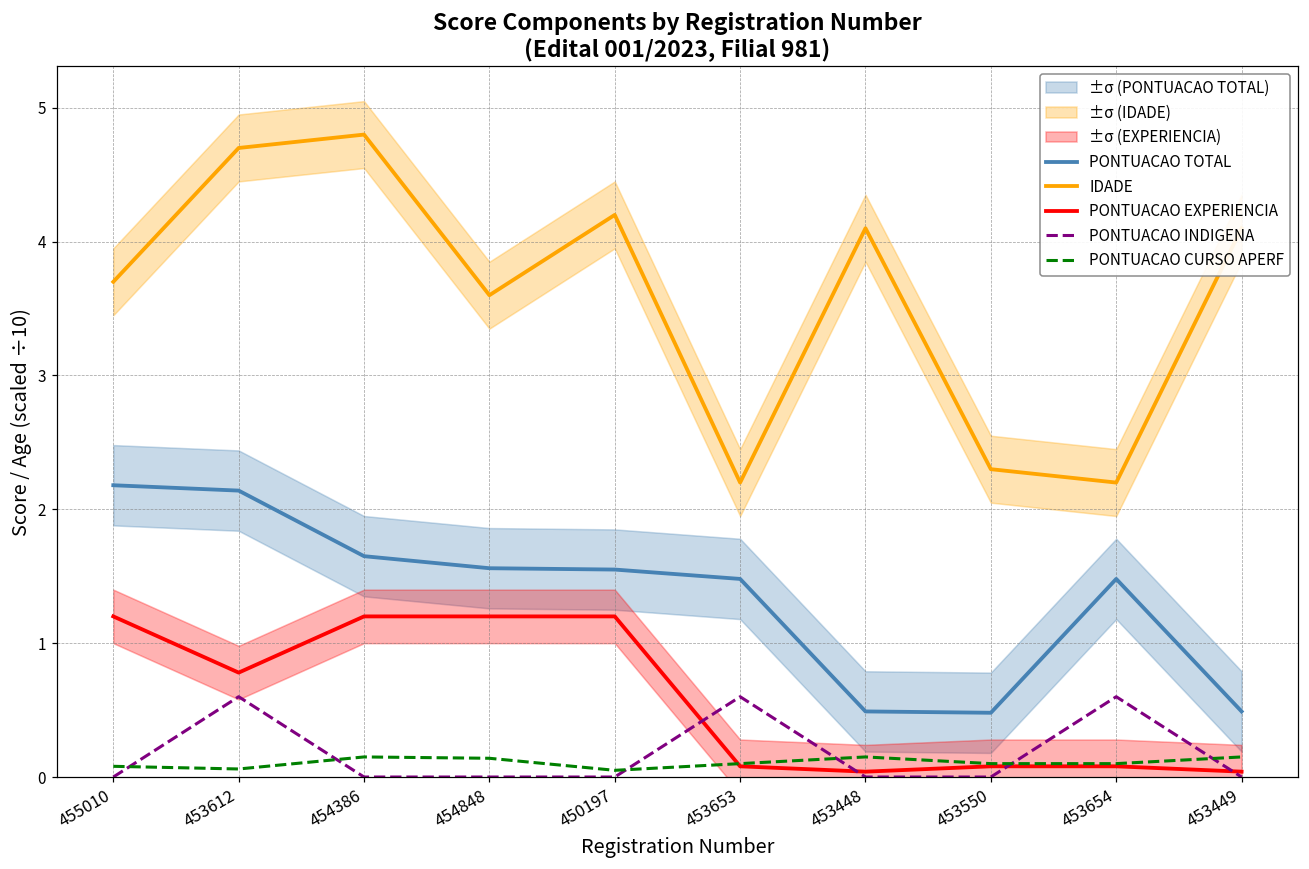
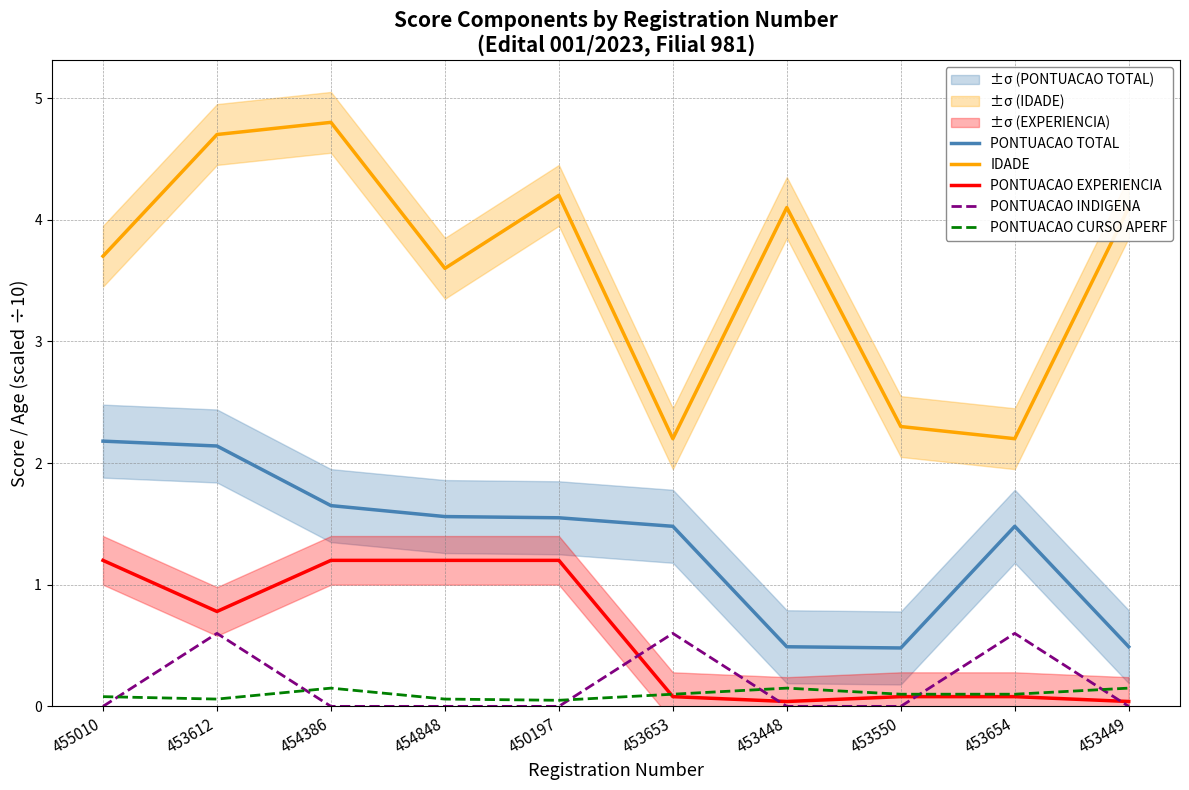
PONTUACAO CURSO APERF, 454848: 0.14 -> 0.06
